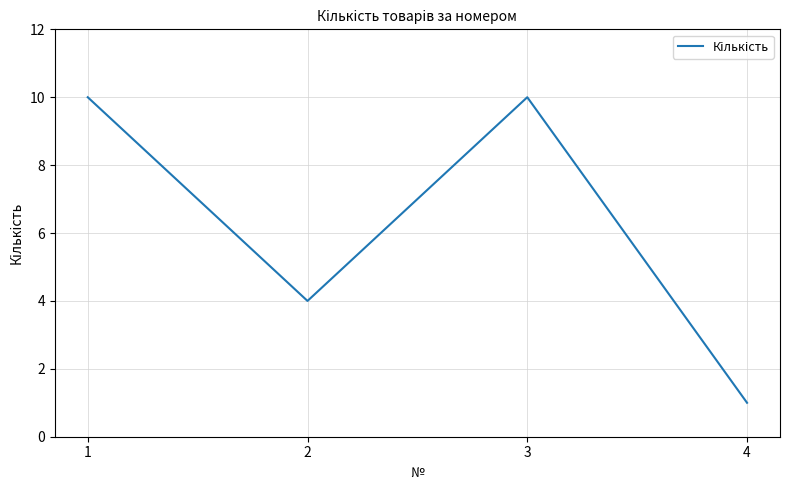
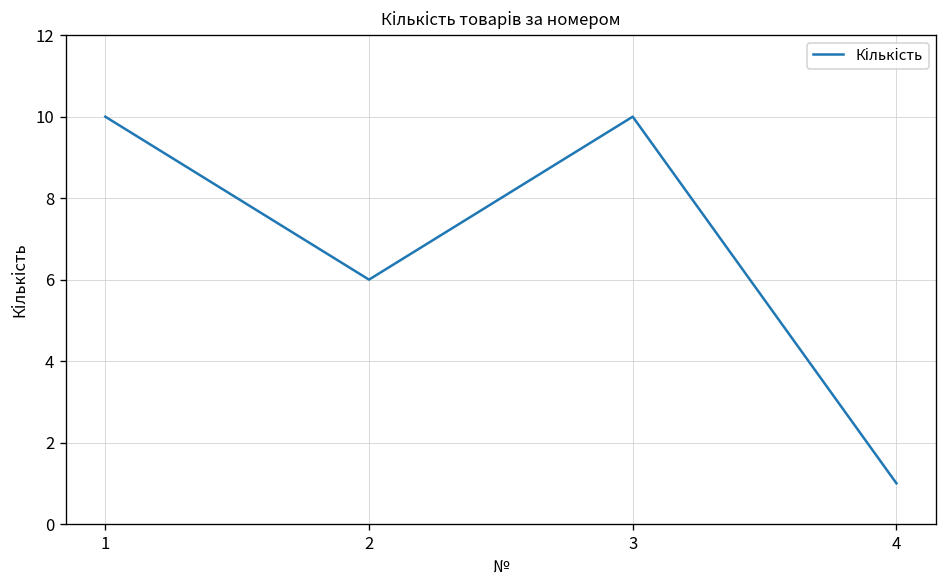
2: 4 -> 6
